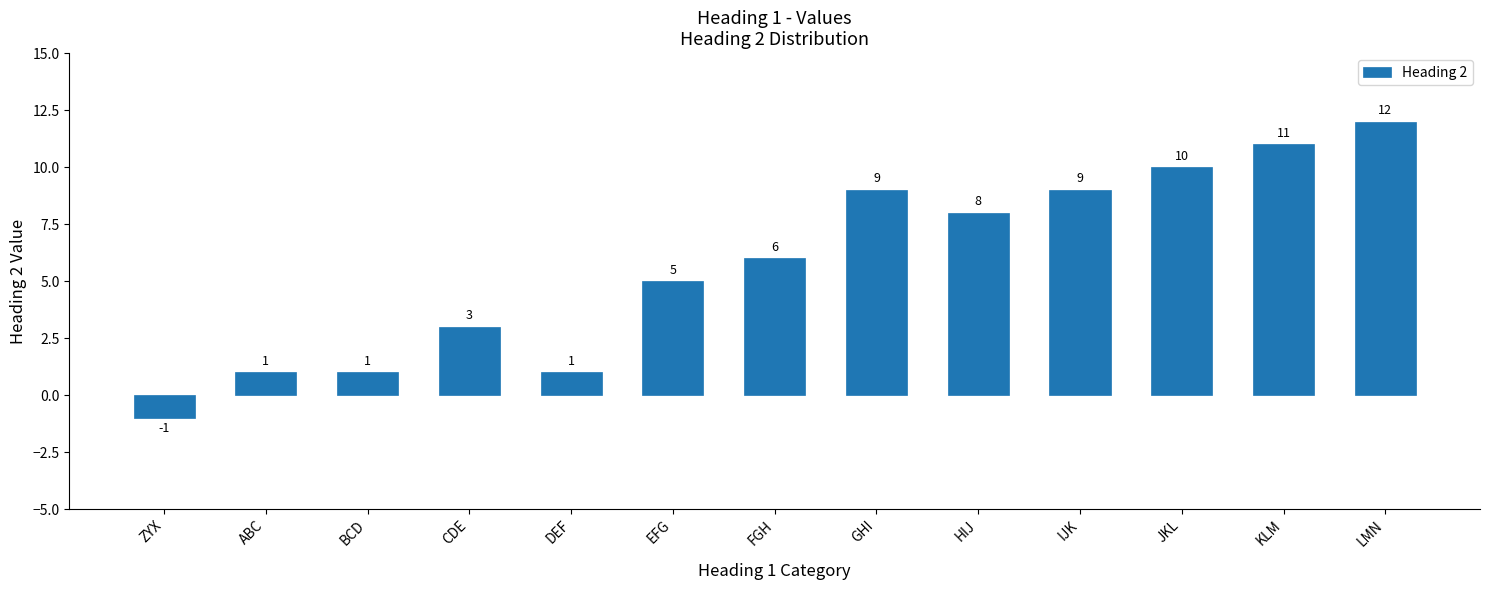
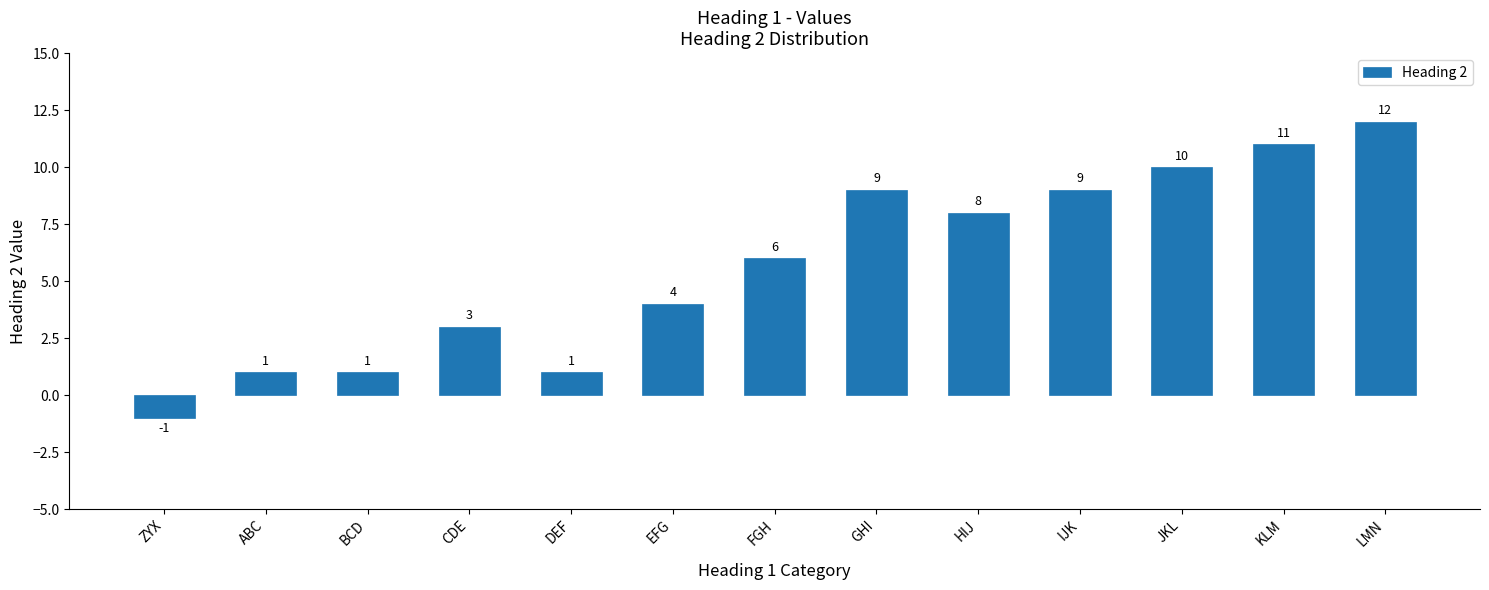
EFG: 5 -> 4
